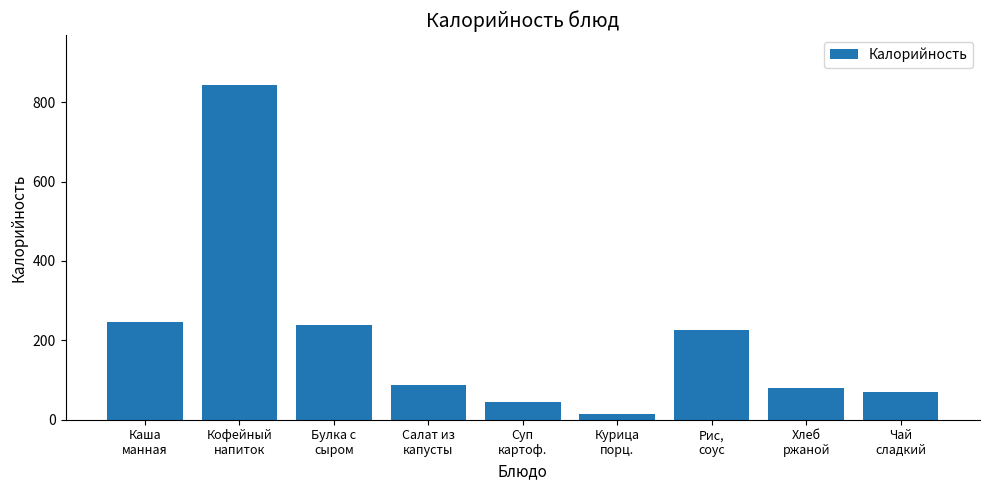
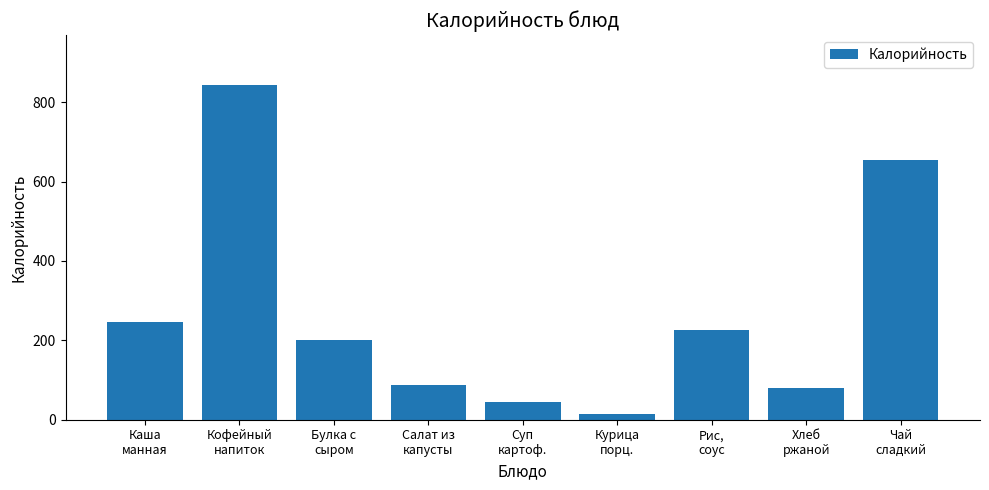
Булка с сыром: 240 -> 200
Чай сладкий: 70 -> 650
